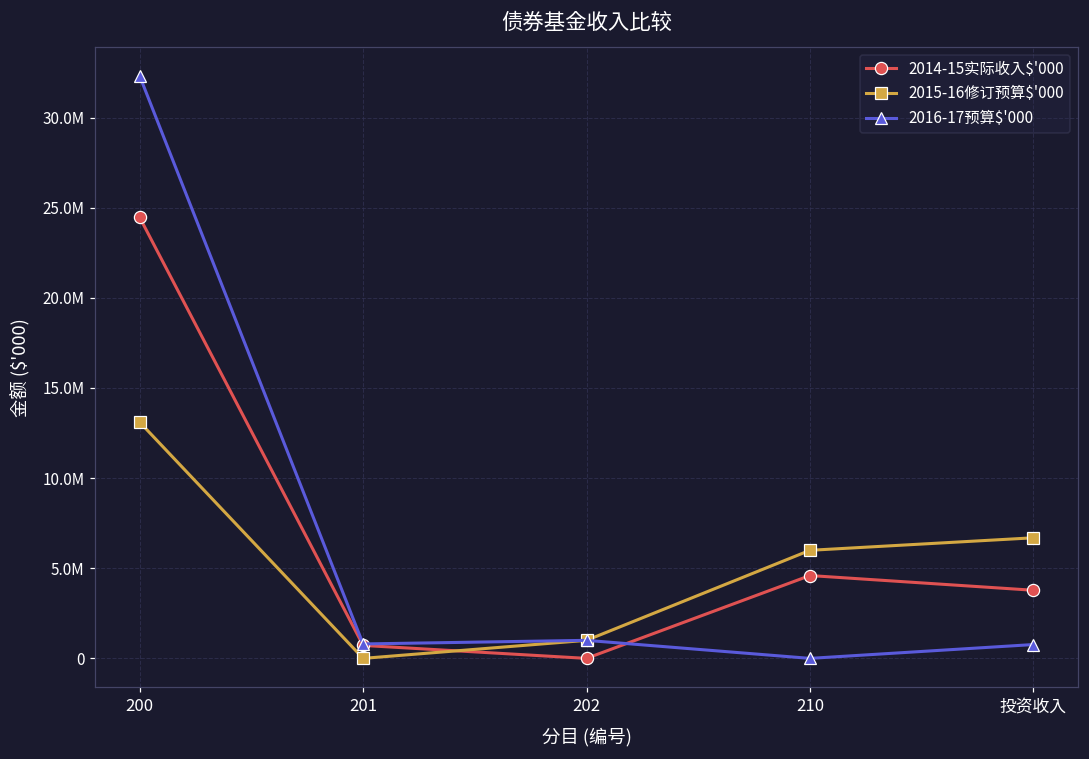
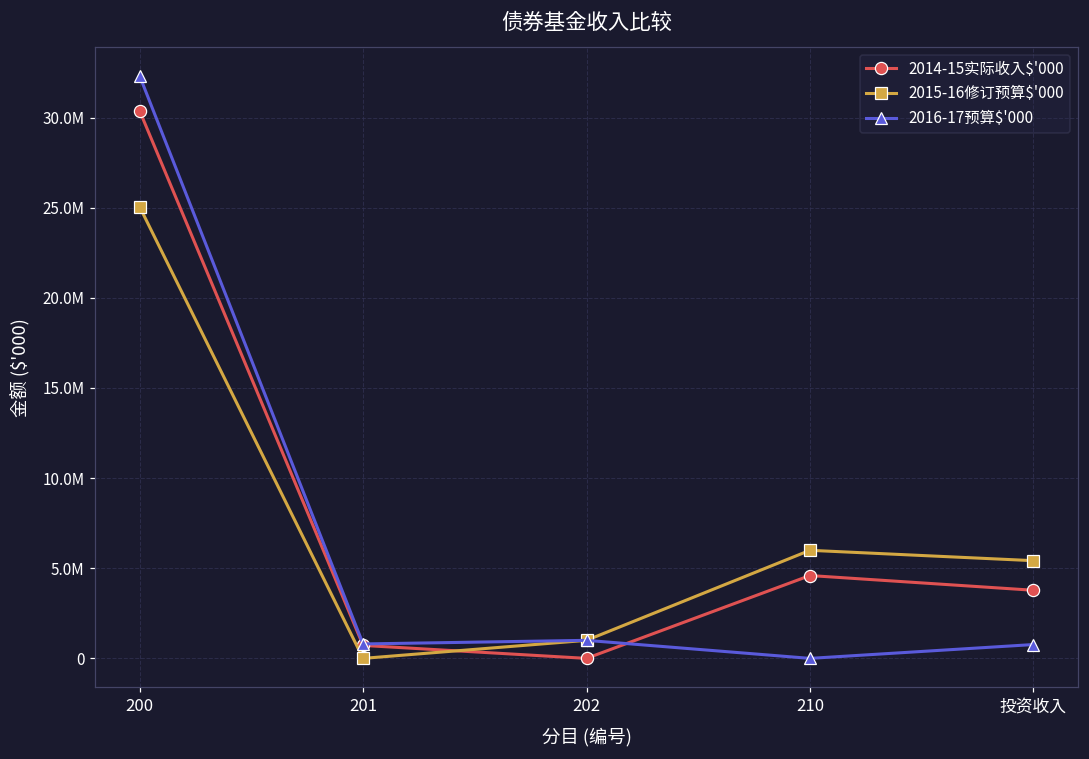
2014-15实际收入$'000, 200: 24500000 -> 30400000
2015-16修订预算$'000, 200: 13100000 -> 25000000
2015-16修订预算$'000, 投资收入: 6700000 -> 5400000
